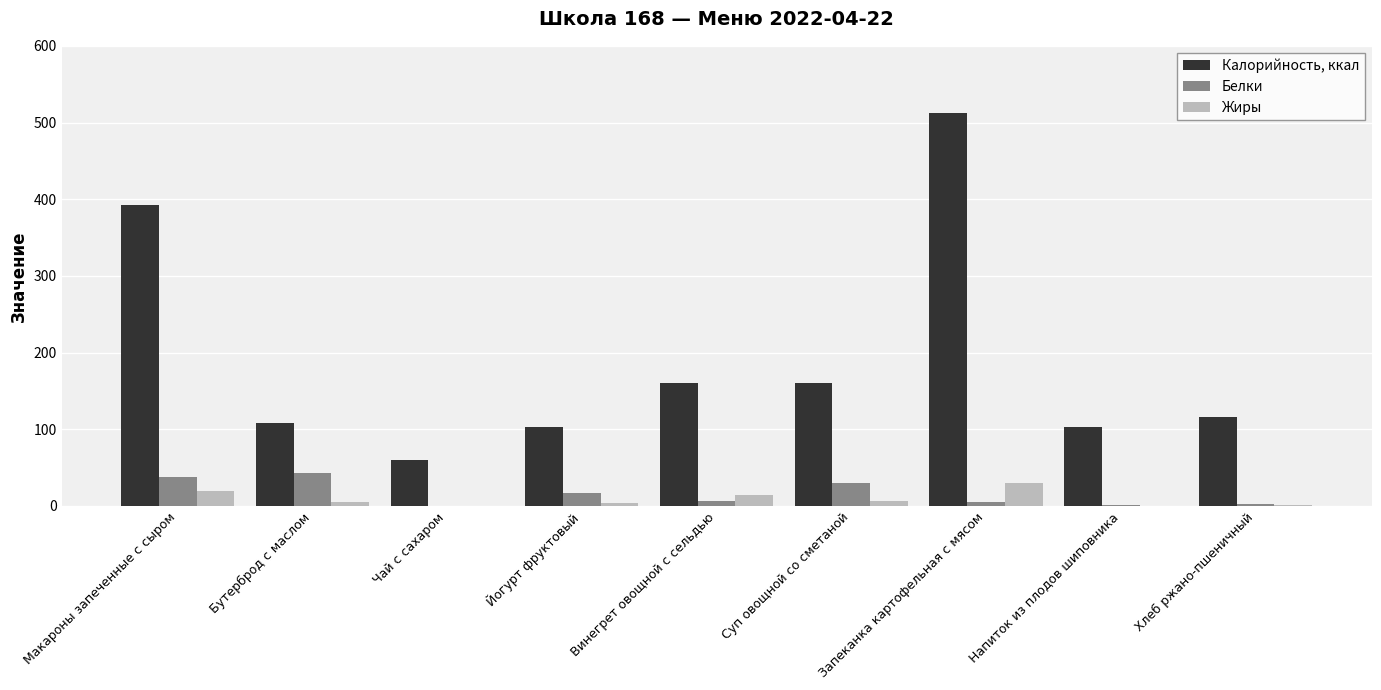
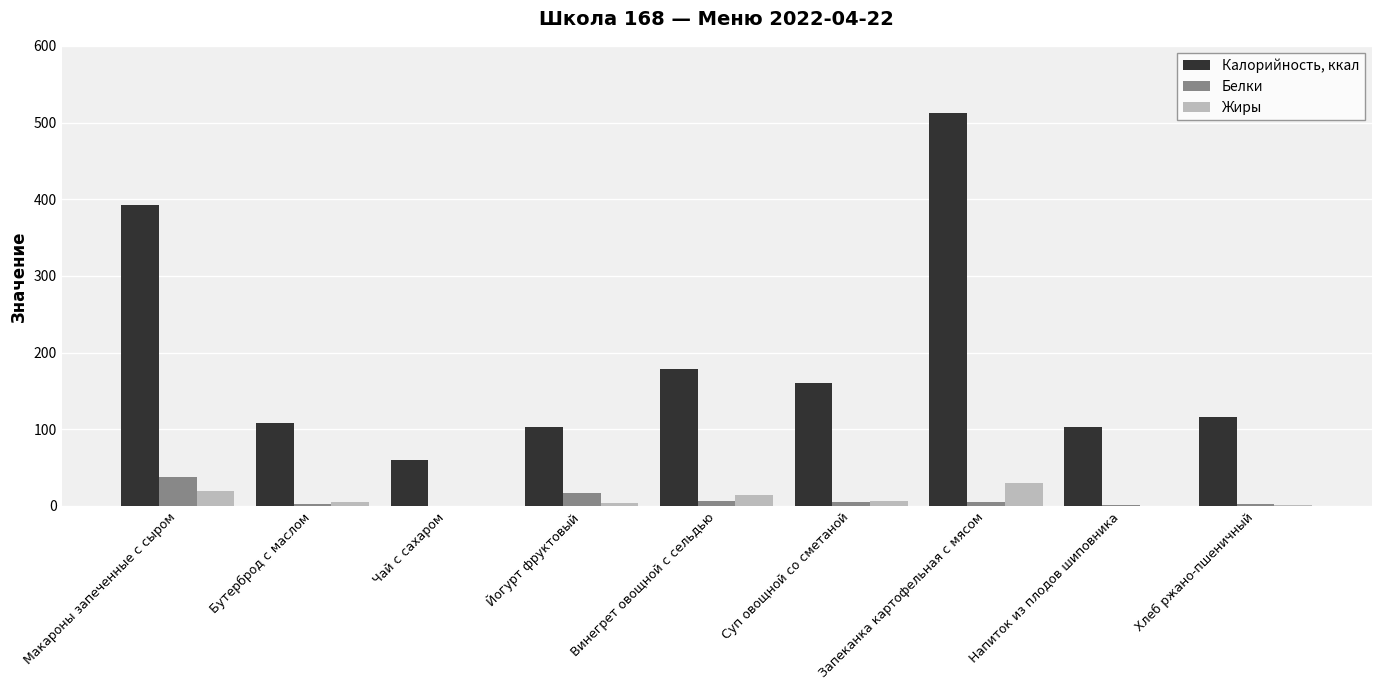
Белки, Бутерброд с маслом: 40 -> 0
Калорийность, ккал, Винегрет овощной с сельдью: 160 -> 180
Белки, Суп овощной со сметаной: 30 -> 0
